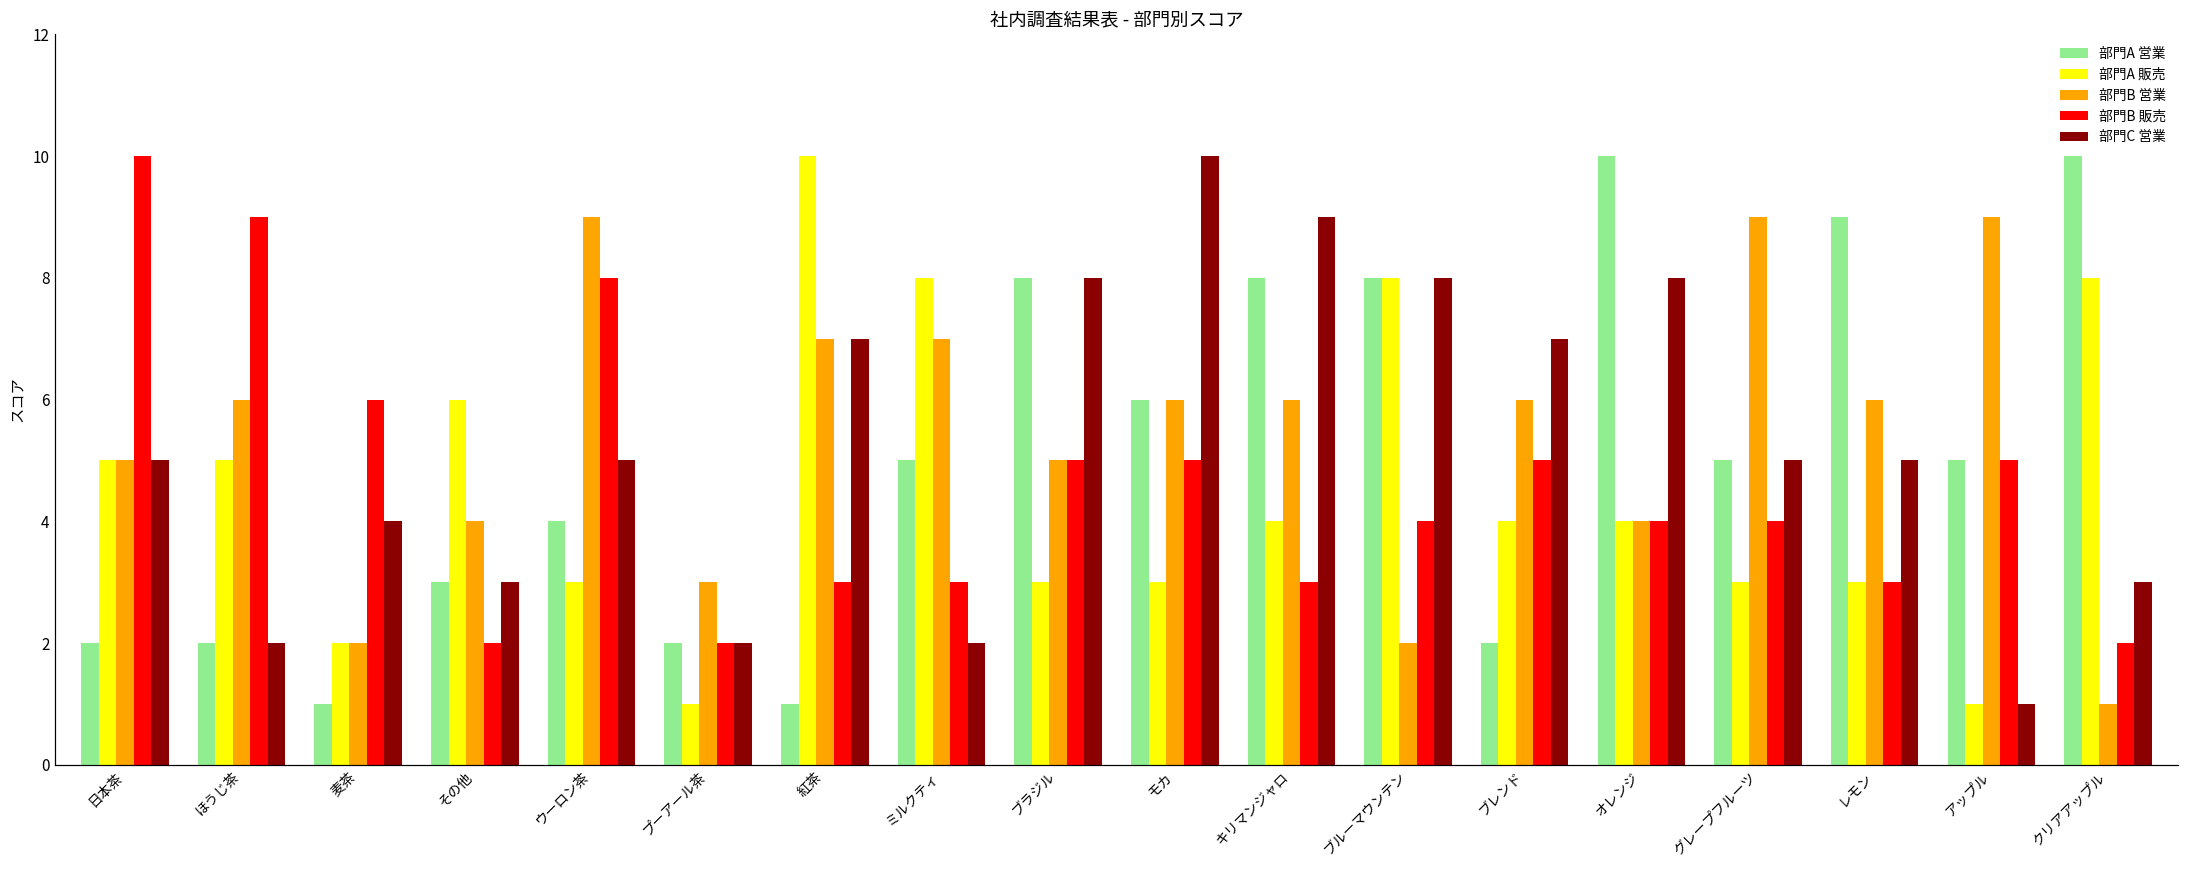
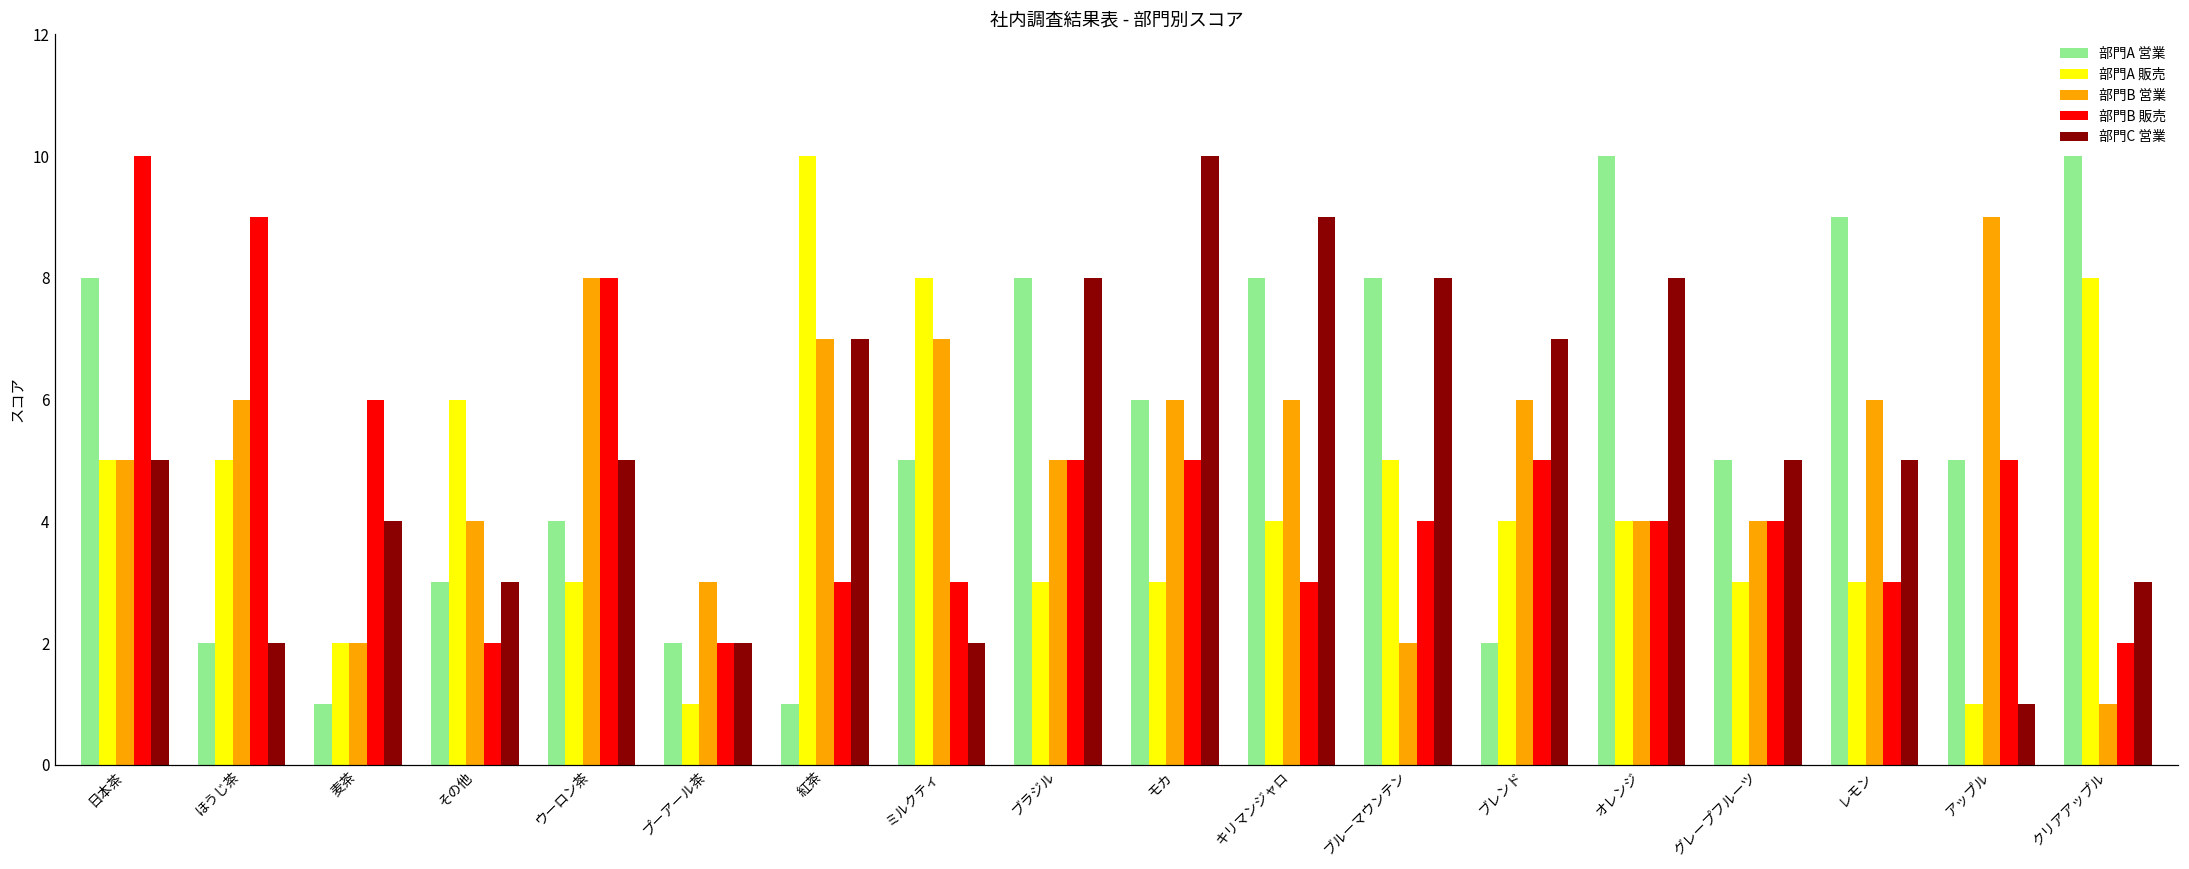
部門A 営業, 日本茶: 2 -> 8
部門B 営業, ウーロン茶: 9 -> 8
部門A 販売, ブルーマウンテン: 8 -> 5
部門B 営業, グレープフルーツ: 9 -> 4
